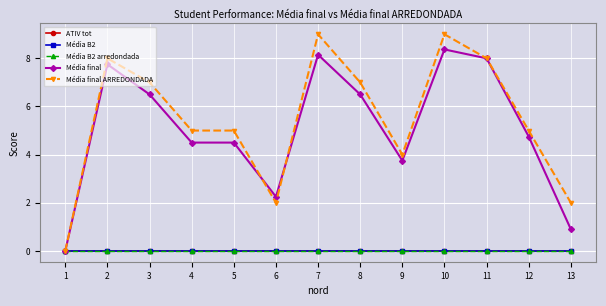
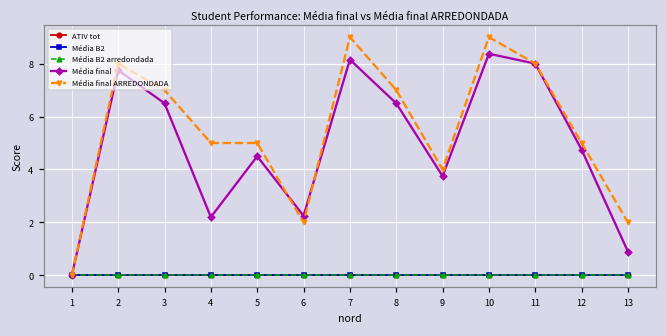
Média final, 4: 4.5 -> 2.2
